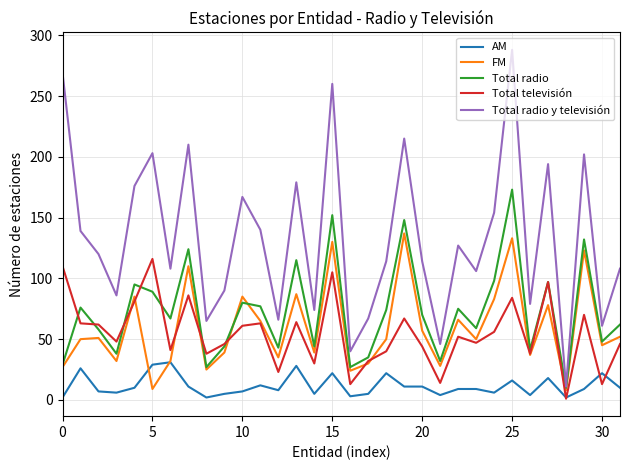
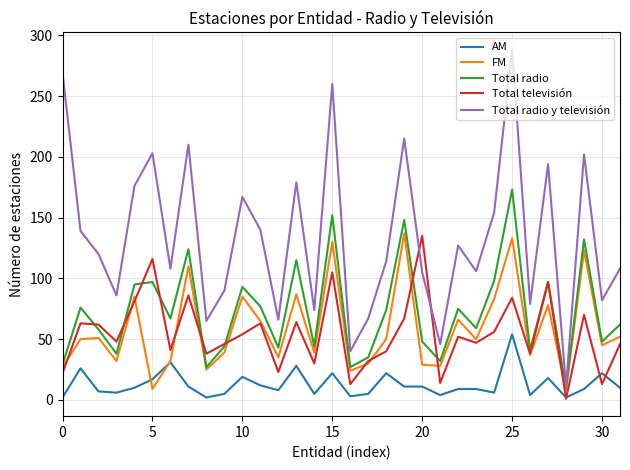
Total televisión, 0: 110 -> 22
AM, 5: 29 -> 17
Total radio, 5: 89 -> 97
AM, 10: 7 -> 19
Total radio, 10: 80 -> 93
Total televisión, 10: 61 -> 54
FM, 20: 57 -> 29
Total radio, 20: 70 -> 48
Total televisión, 20: 44 -> 135
Total radio y televisión, 20: 114 -> 105
AM, 25: 16 -> 54
Total radio y televisión, 30: 61 -> 82
